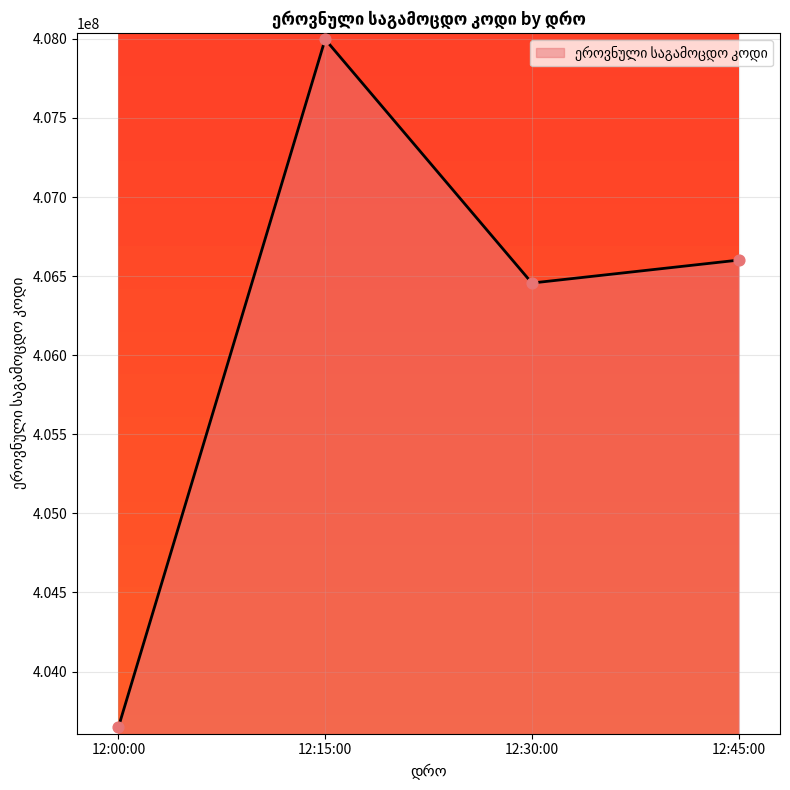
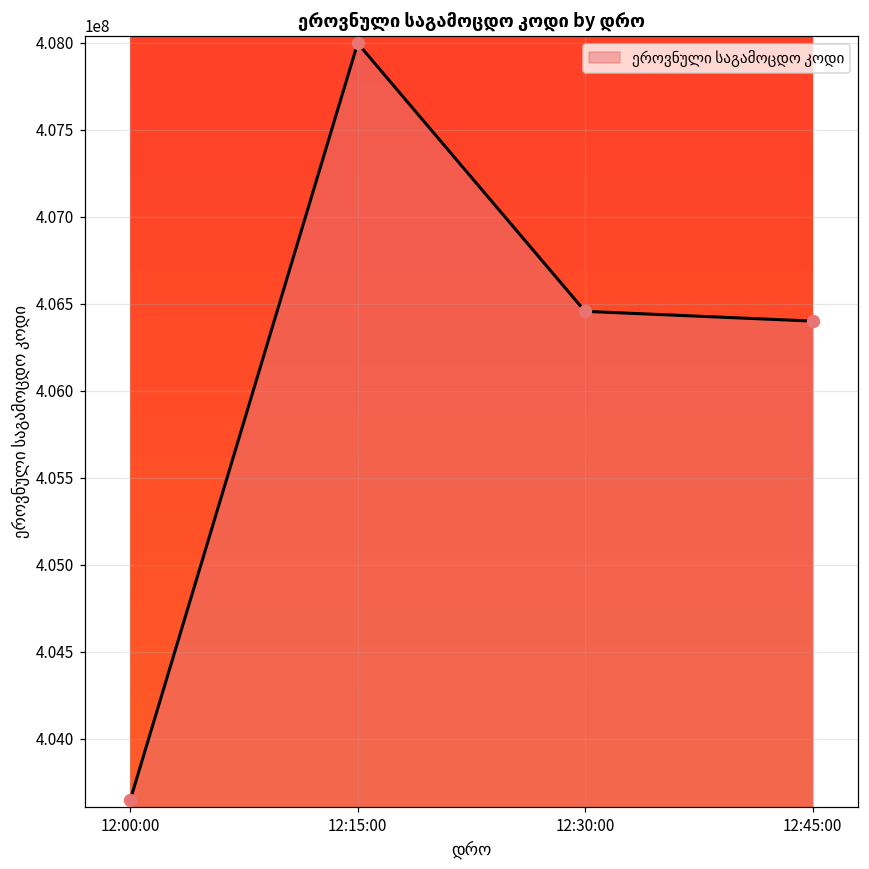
12:45:00: 406600000 -> 406400000
